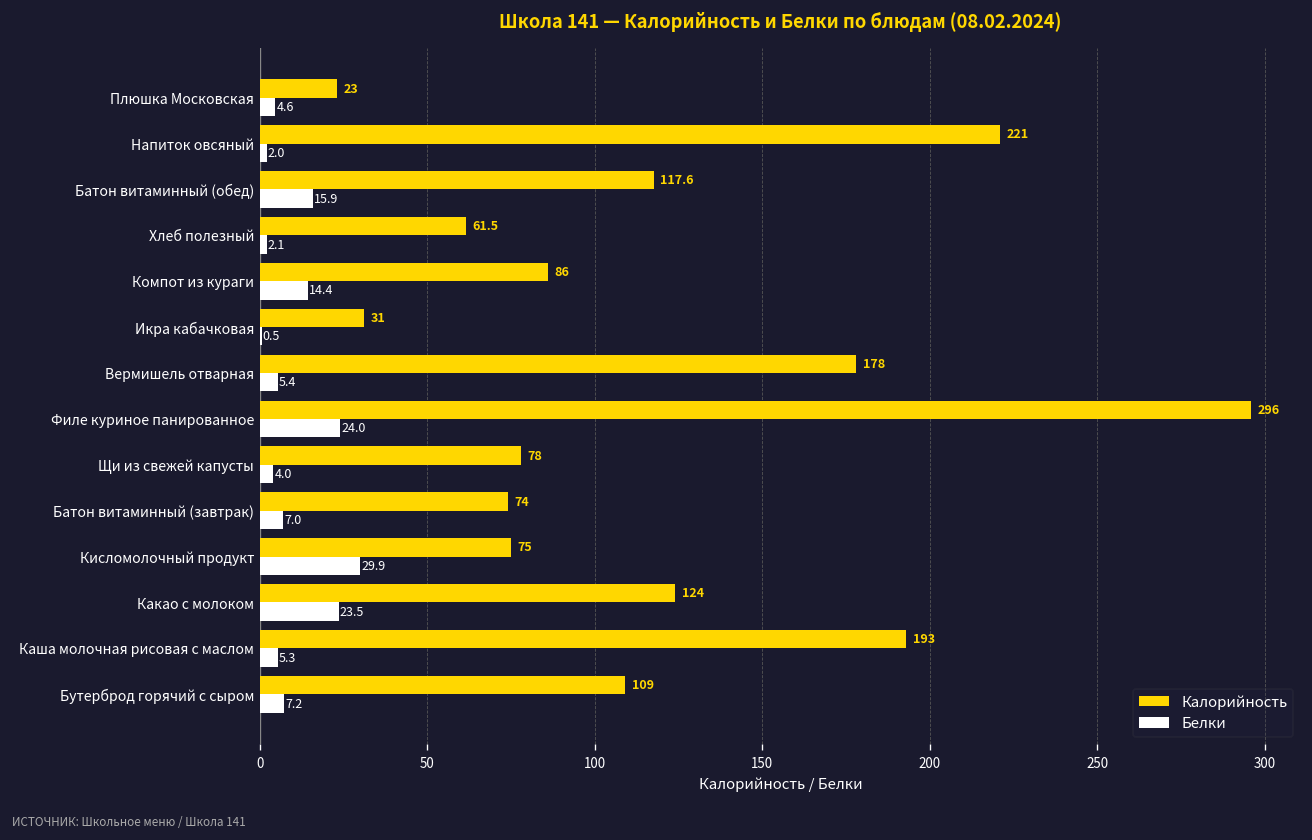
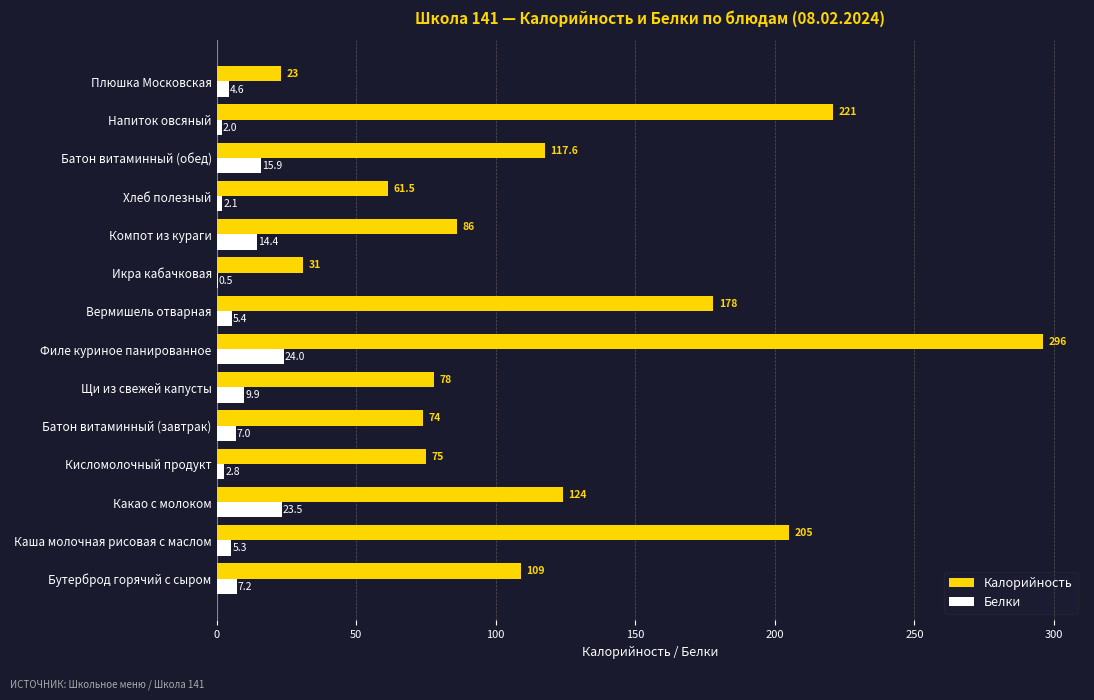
Белки, Щи из свежей капусты: 4.0 -> 9.9
Белки, Кисломолочный продукт: 29.9 -> 2.8
Калорийность, Каша молочная рисовая с маслом: 193 -> 205
